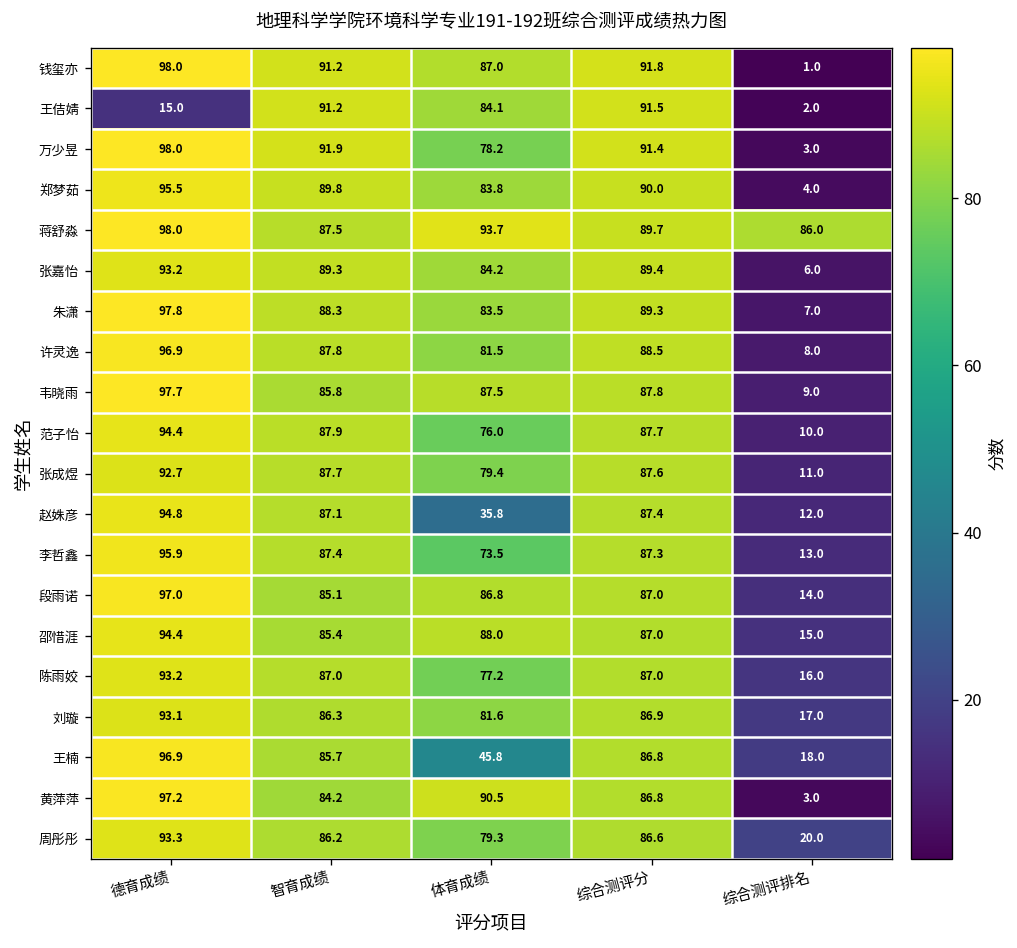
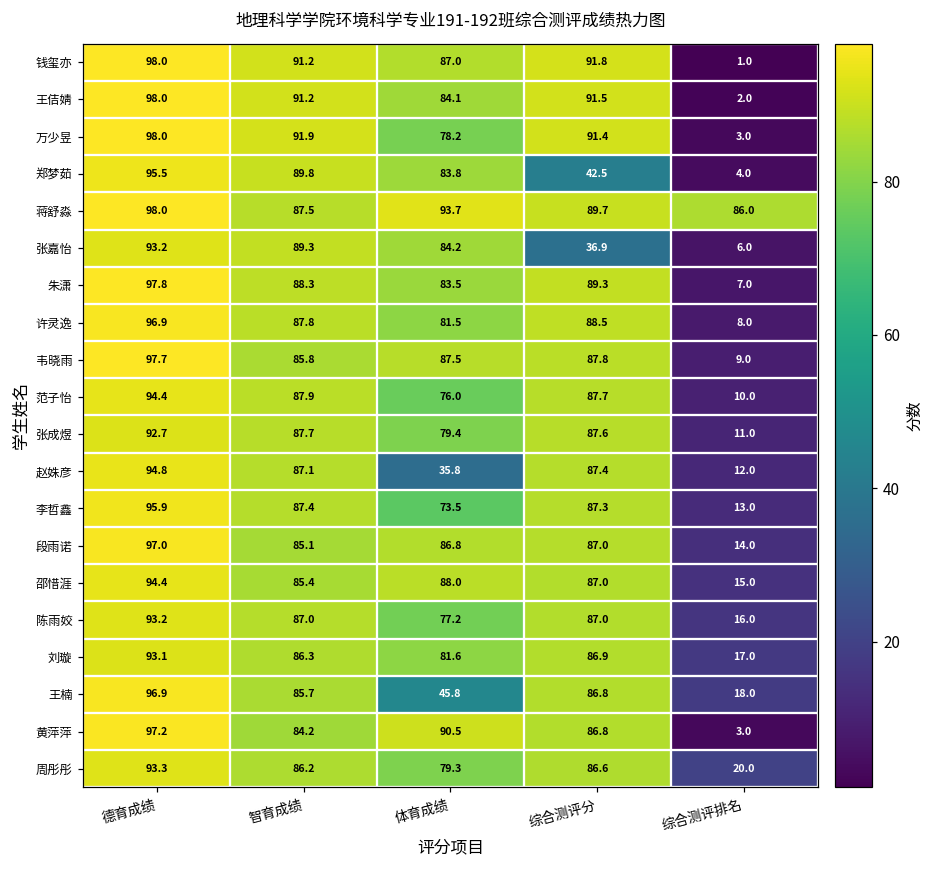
王佶婧, 德育成绩: 15.0 -> 98.0
郑梦茹, 综合测评分: 90.0 -> 42.5
张嘉怡, 综合测评分: 89.4 -> 36.9
